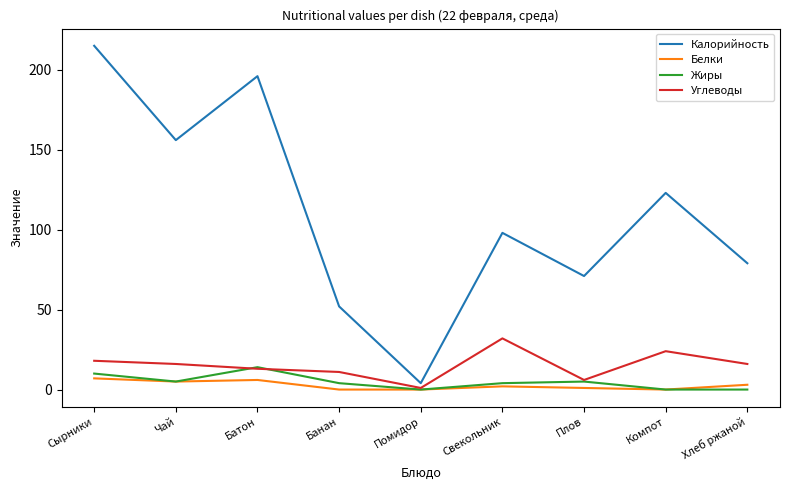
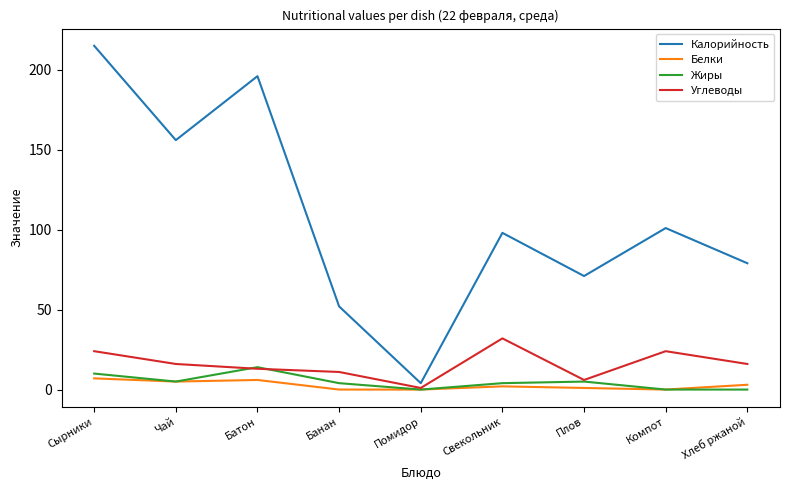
Углеводы, Сырники: 18 -> 24
Калорийность, Компот: 123 -> 101
